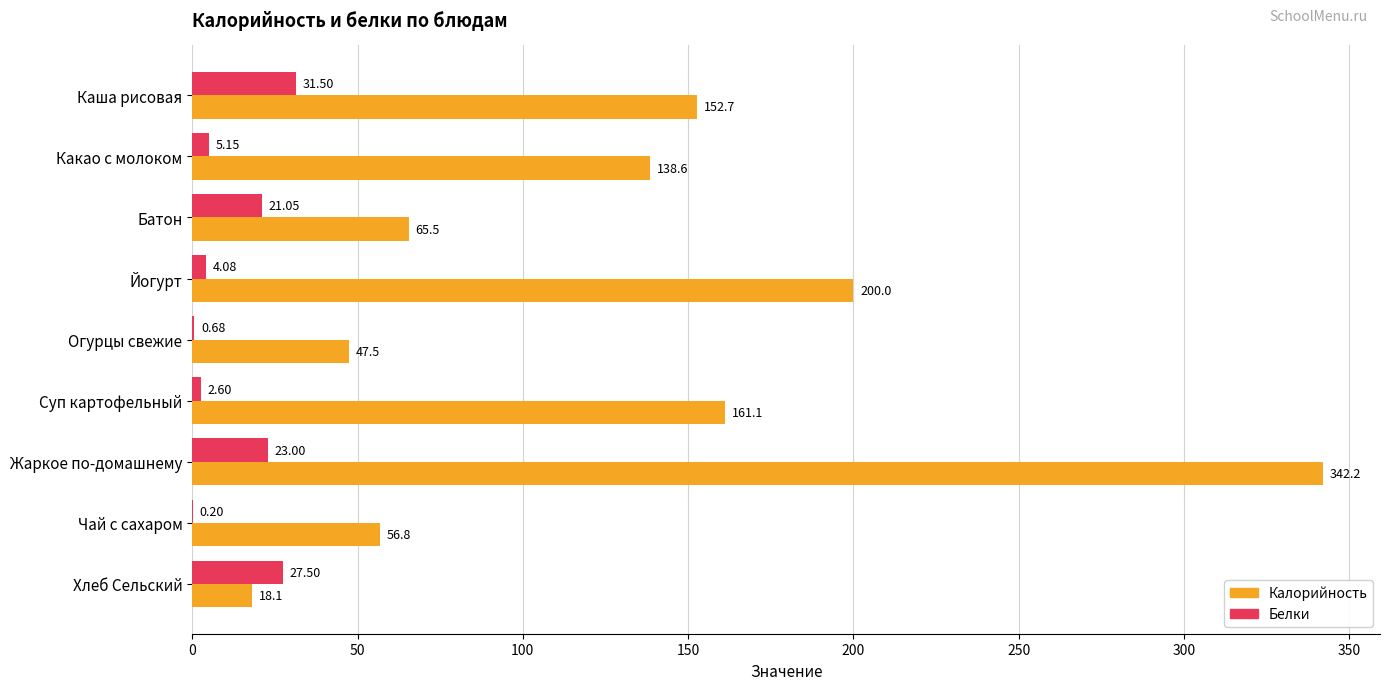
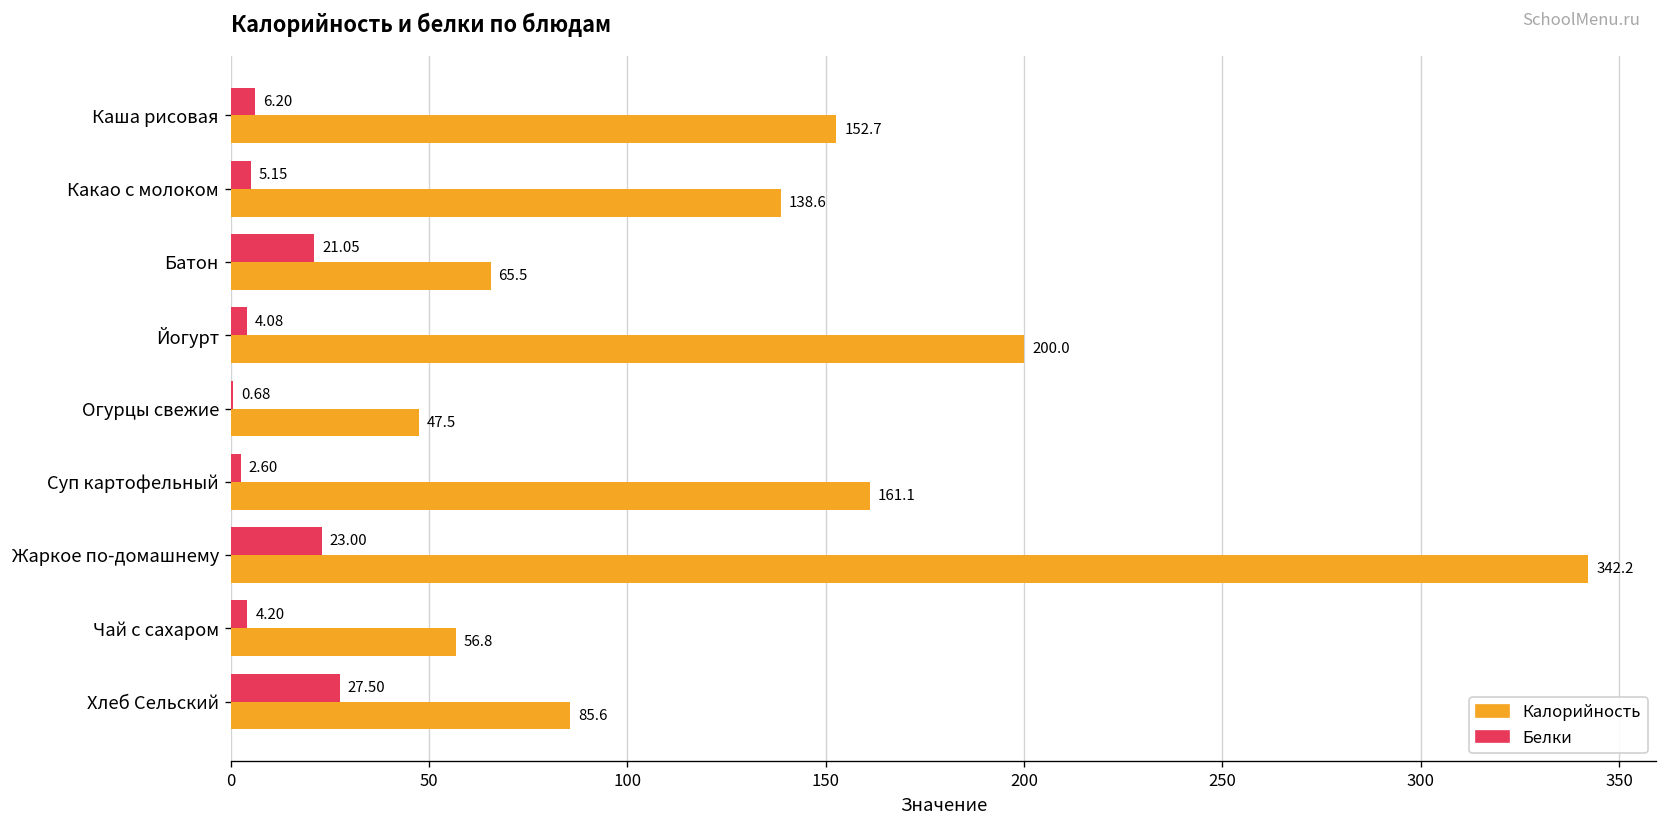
Белки, Каша рисовая: 31.50 -> 6.20
Белки, Чай с сахаром: 0.20 -> 4.20
Калорийность, Хлеб Сельский: 18.1 -> 85.6
